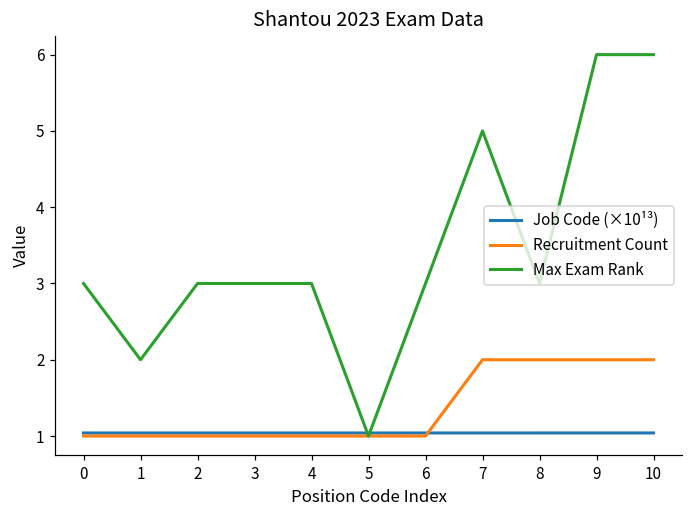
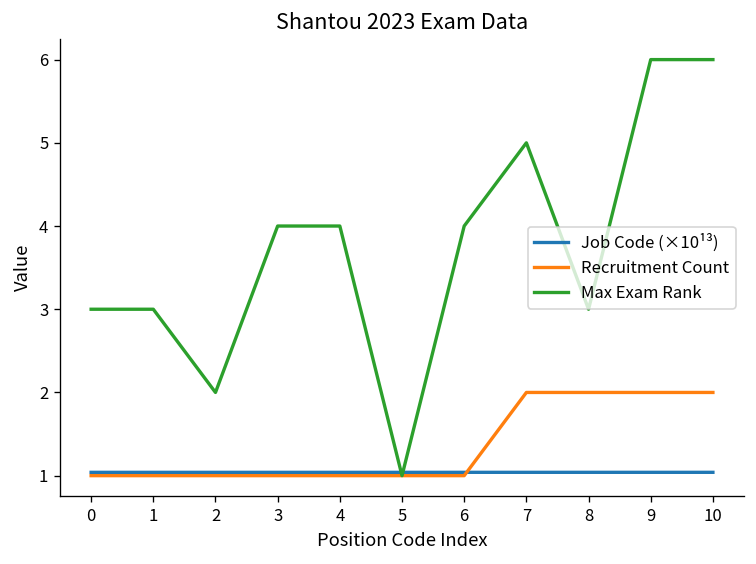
Max Exam Rank, 1: 2 -> 3
Max Exam Rank, 2: 3 -> 2
Max Exam Rank, 3: 3 -> 4
Max Exam Rank, 4: 3 -> 4
Max Exam Rank, 6: 3 -> 4
